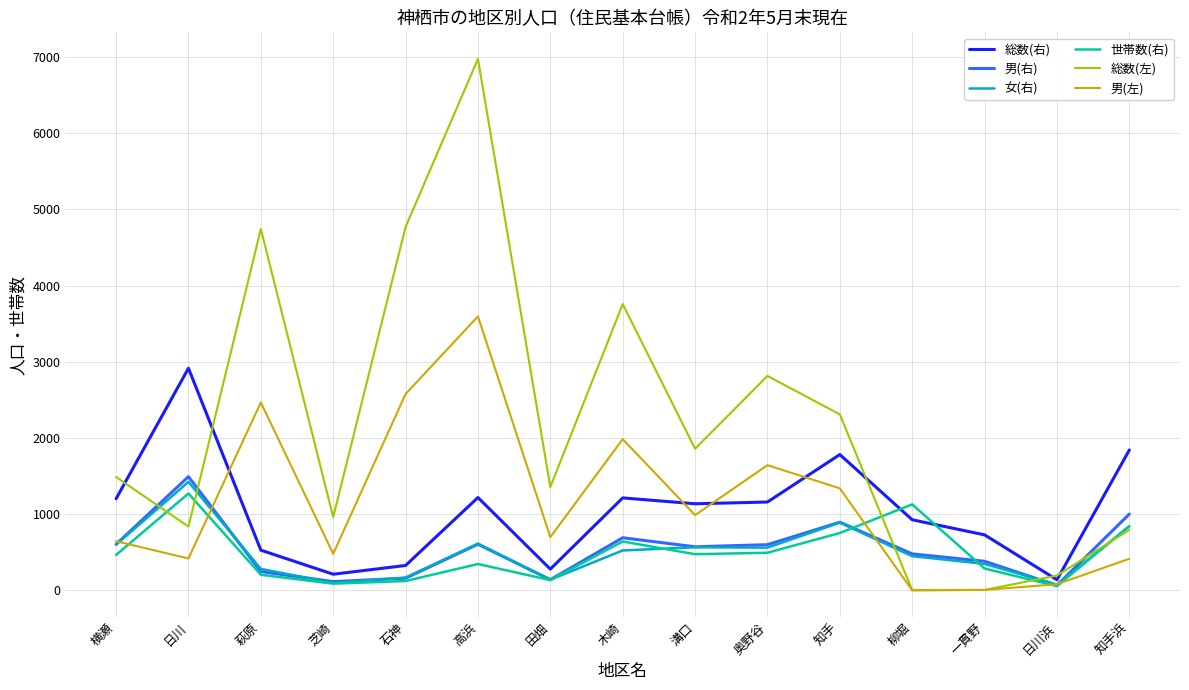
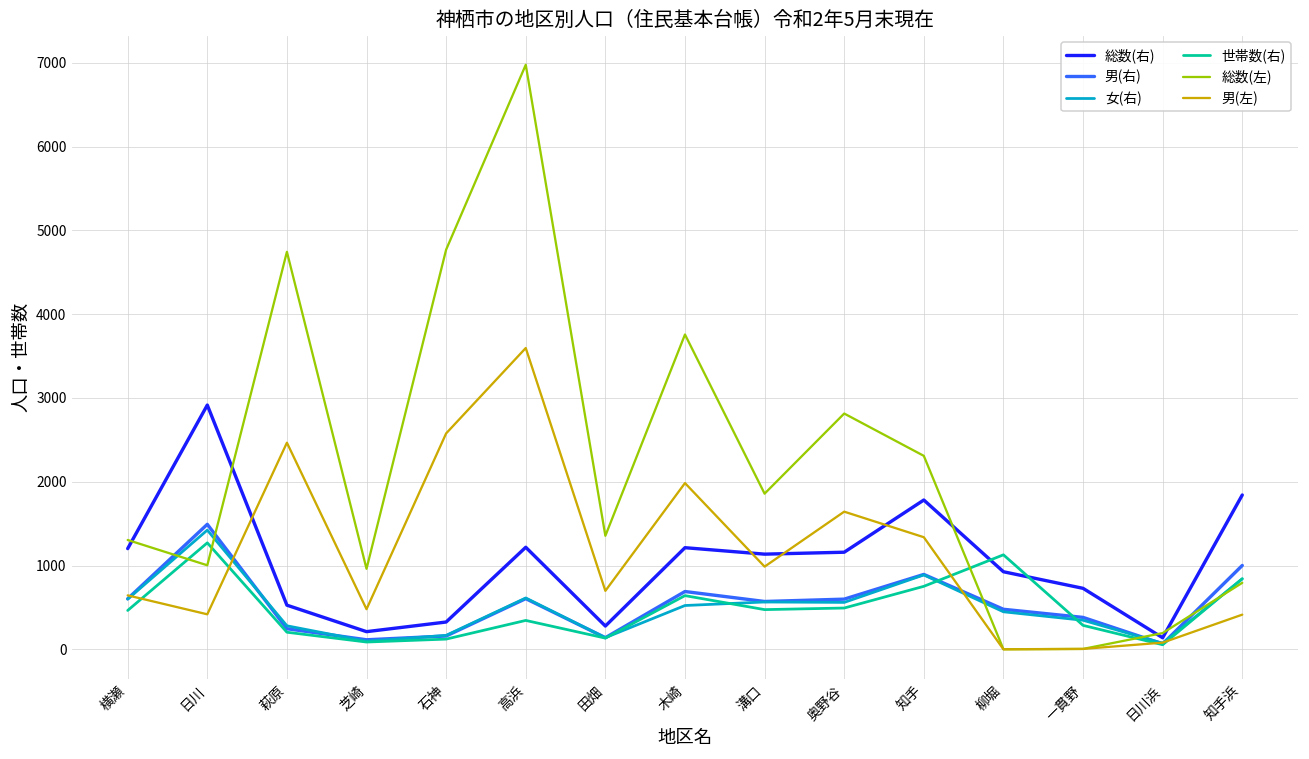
総数(左), 横瀬: 1500 -> 1300
総数(左), 日川: 800 -> 1000
